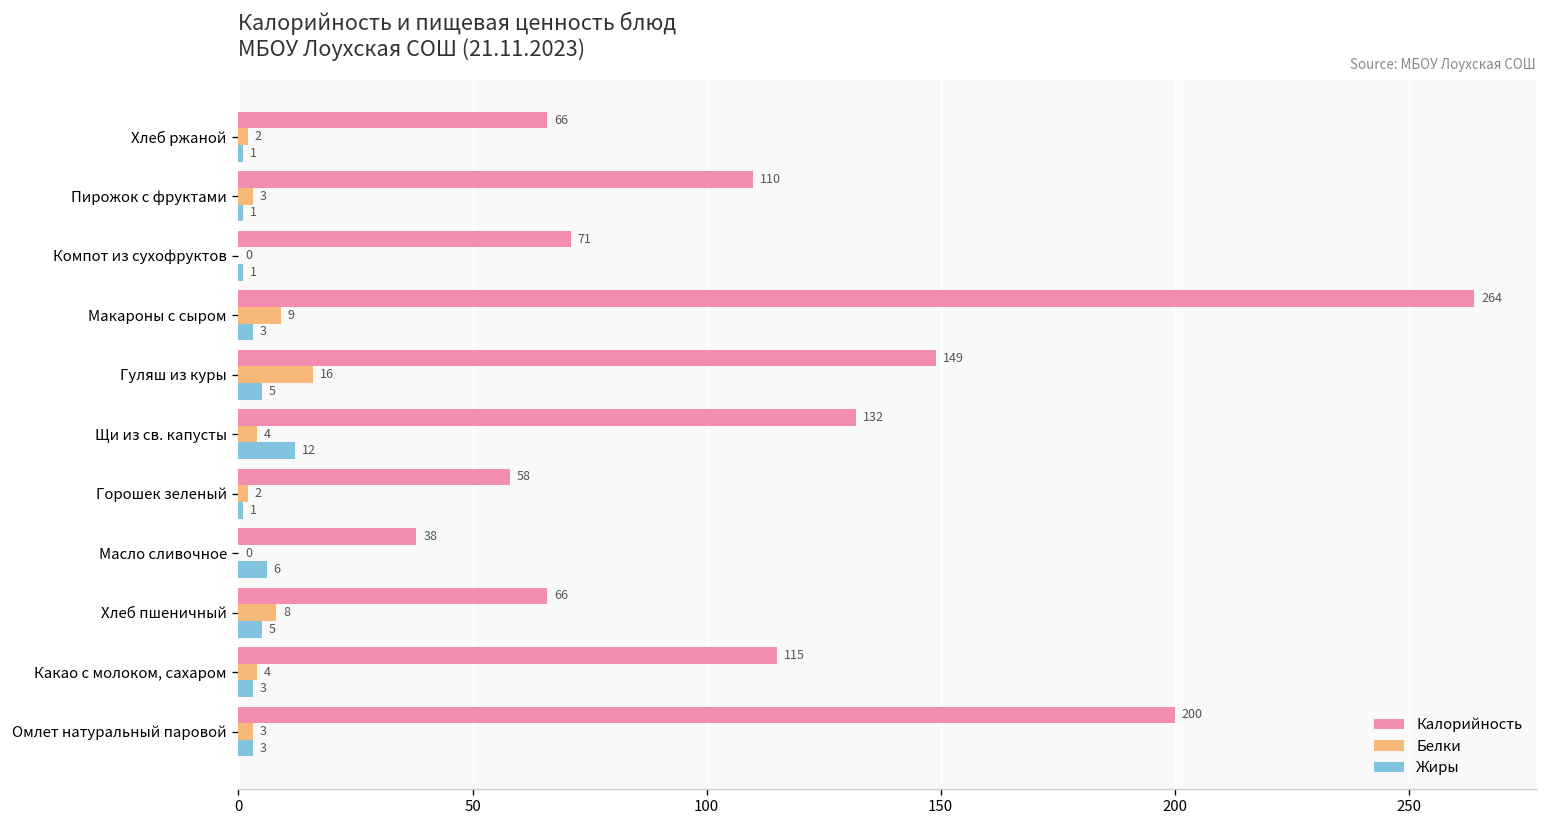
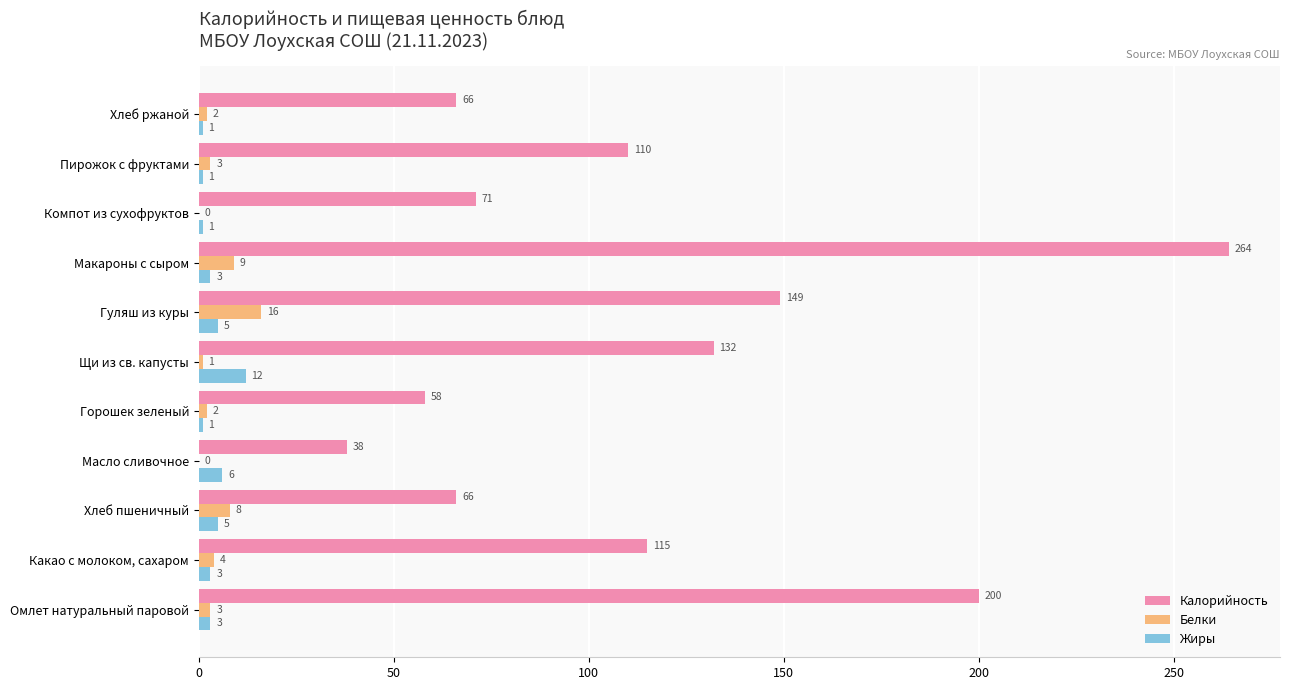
Белки, Щи из св. капусты: 4 -> 1
